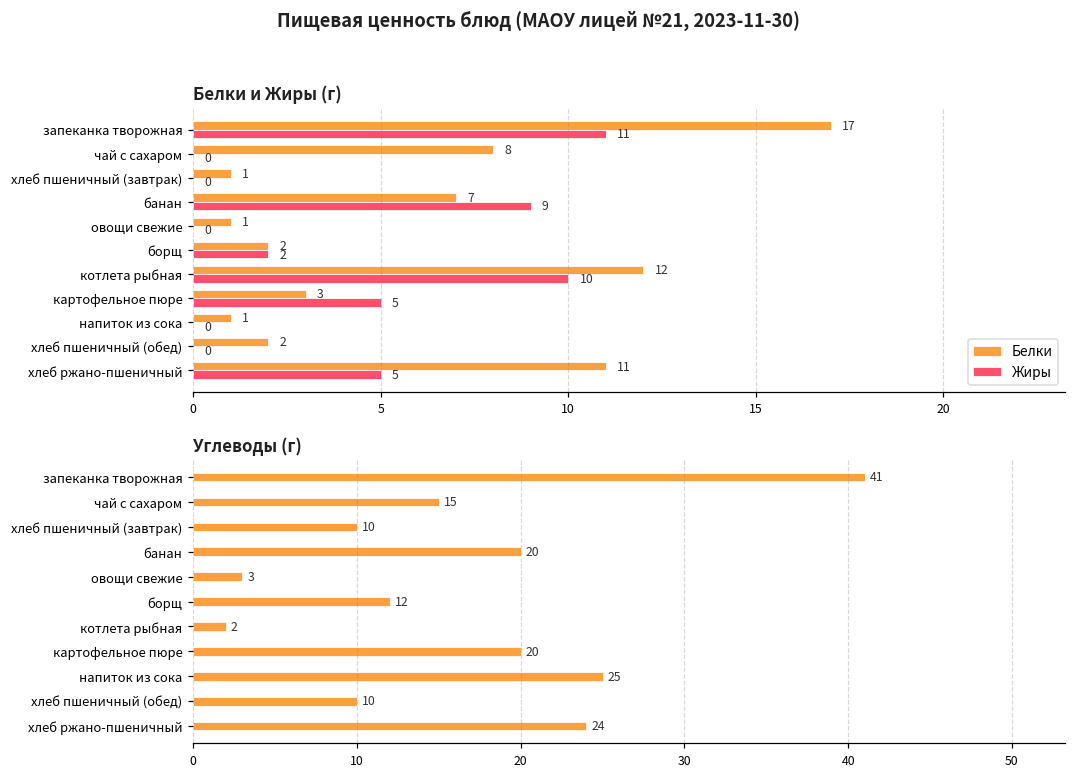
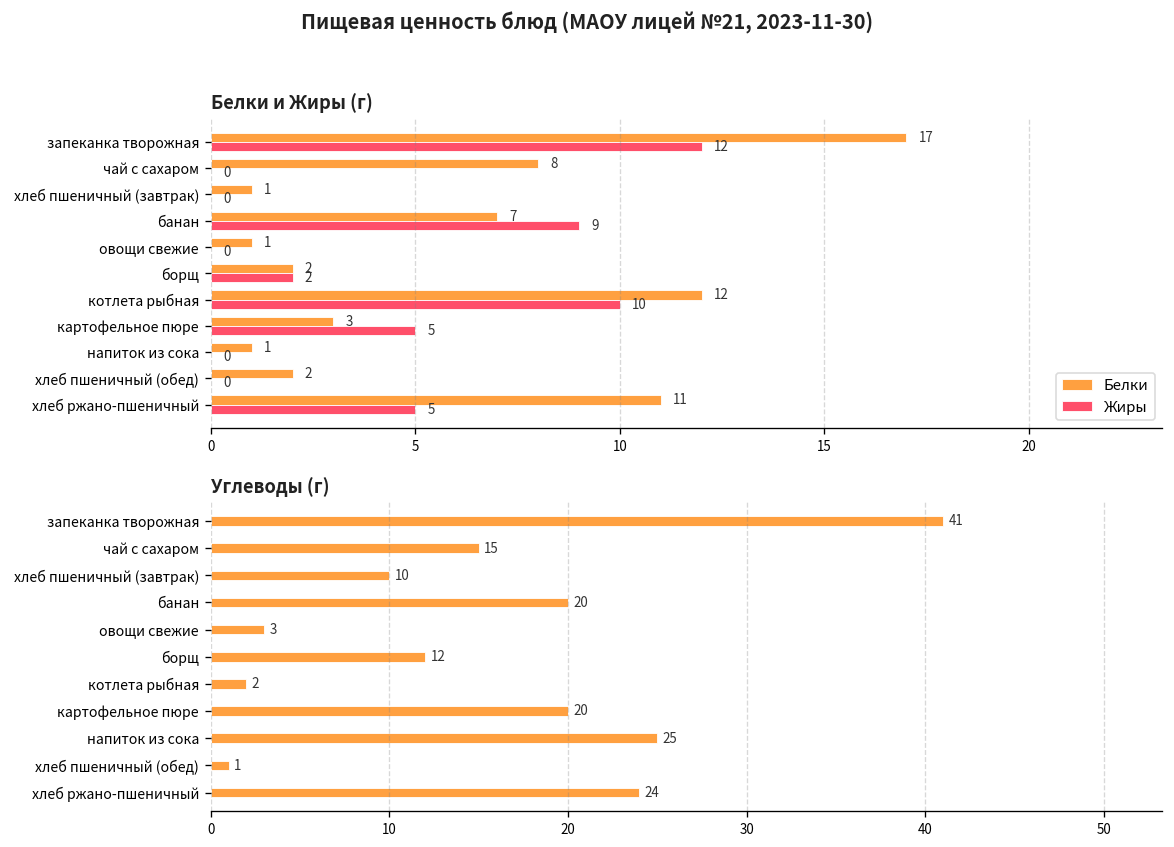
Белки и Жиры (г), Жиры, запеканка творожная: 11 -> 12
Углеводы (г), хлеб пшеничный (обед): 10 -> 1
